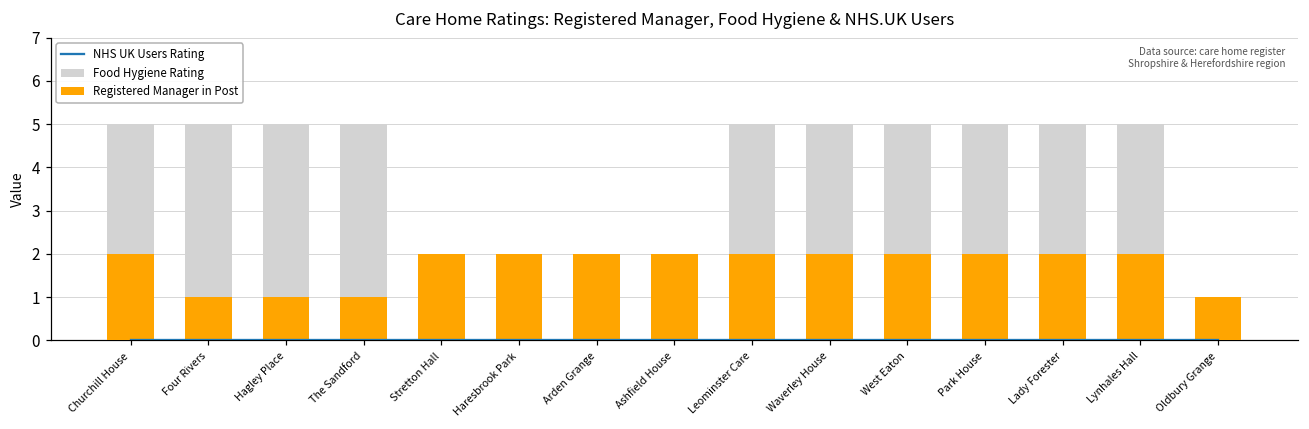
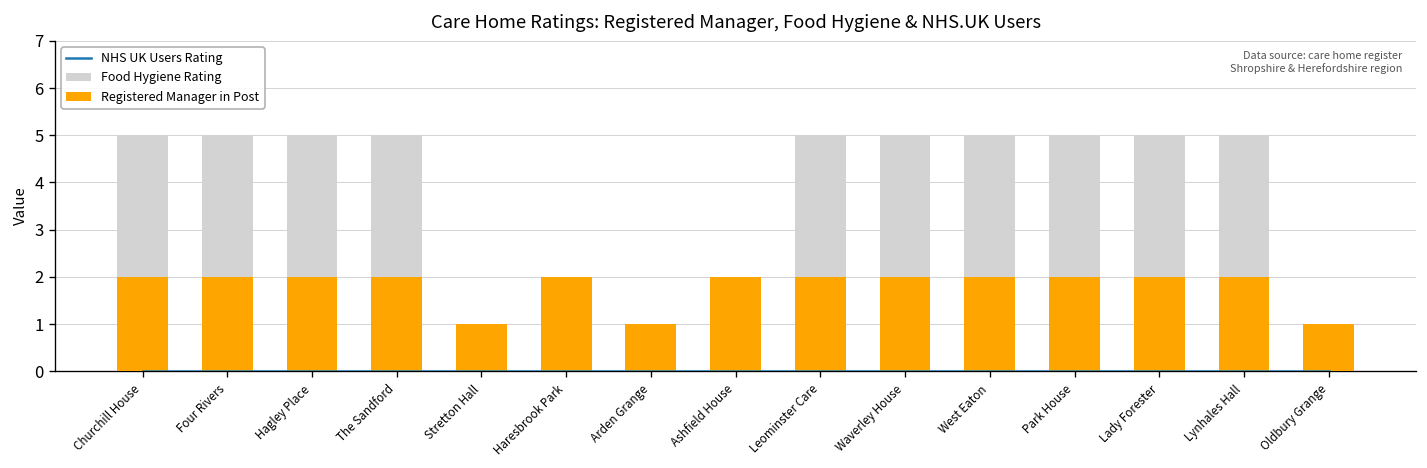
Registered Manager in Post, Four Rivers: 1 -> 2
Registered Manager in Post, Hagley Place: 1 -> 2
Registered Manager in Post, The Sandford: 1 -> 2
Registered Manager in Post, Stretton Hall: 2 -> 1
Registered Manager in Post, Arden Grange: 2 -> 1
